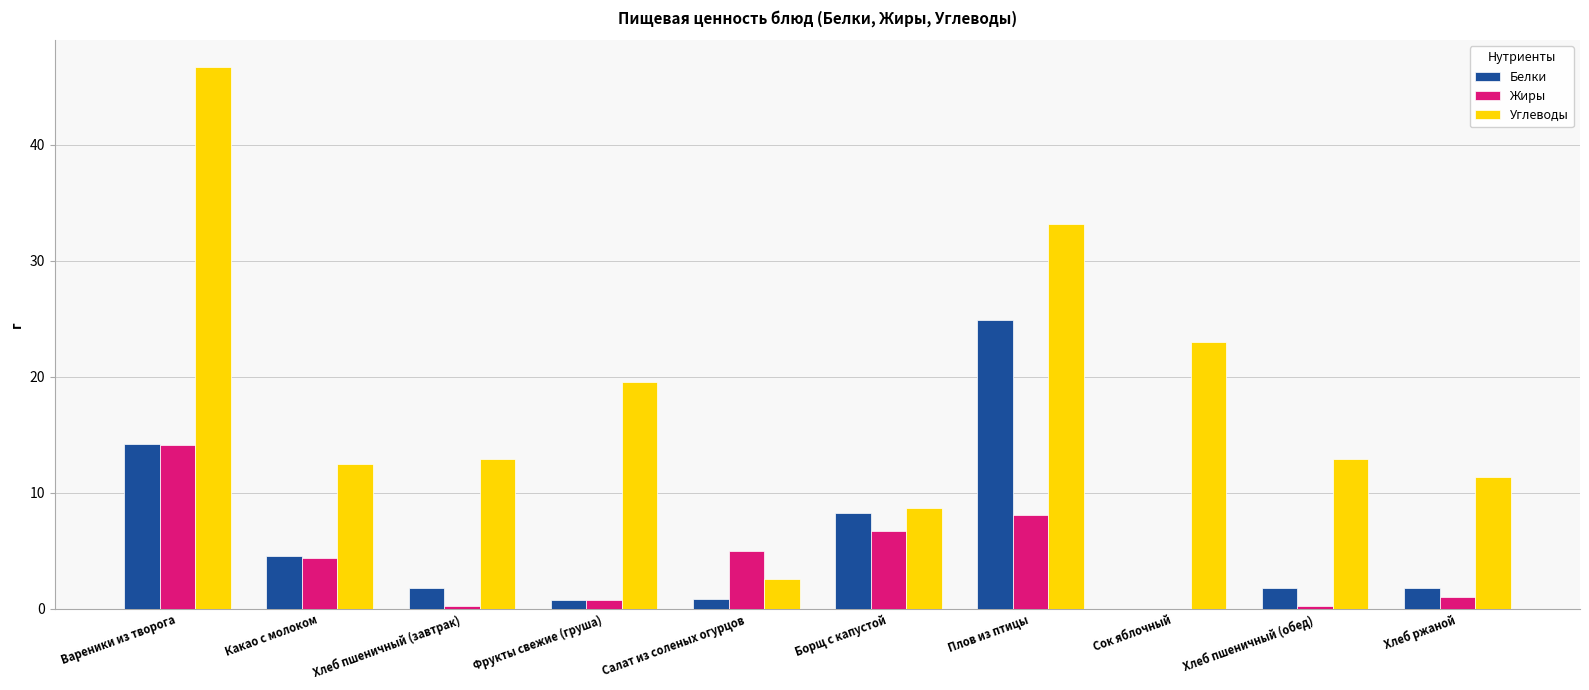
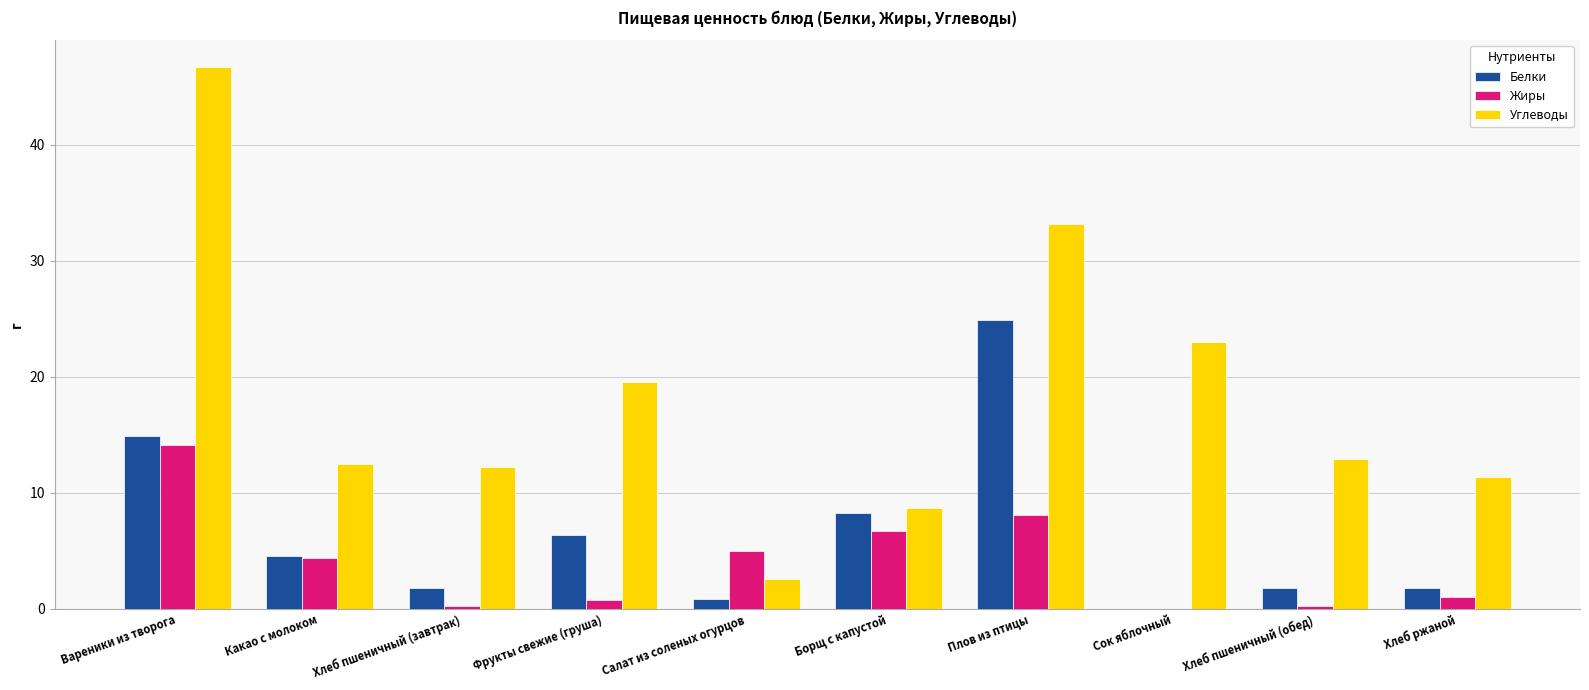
Белки, Вареники из творога: 14.2 -> 14.9
Углеводы, Хлеб пшеничный (завтрак): 12.9 -> 12.2
Белки, Фрукты свежие (груша): 0.8 -> 6.4
